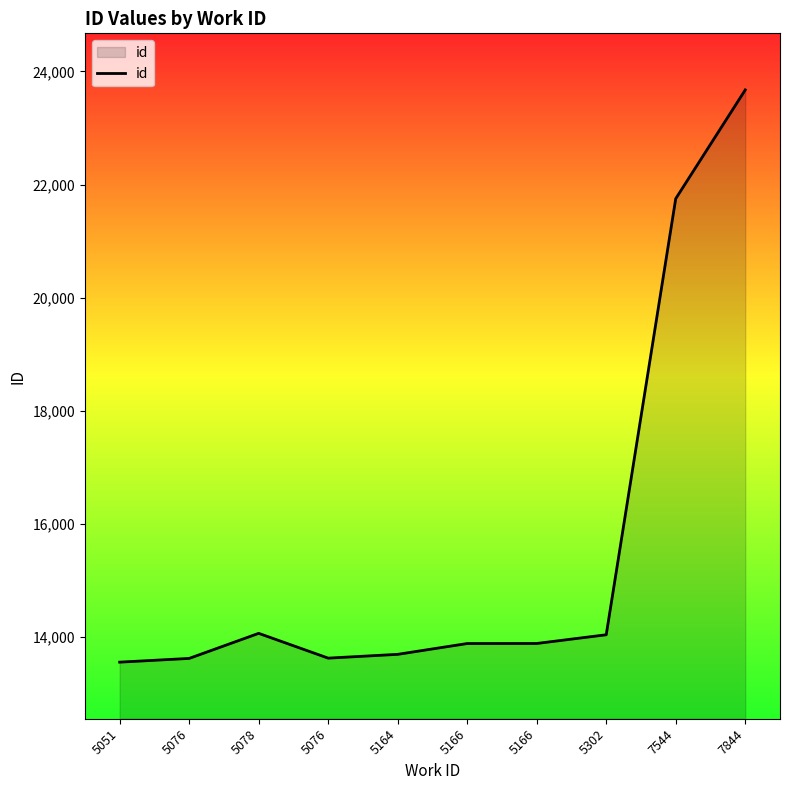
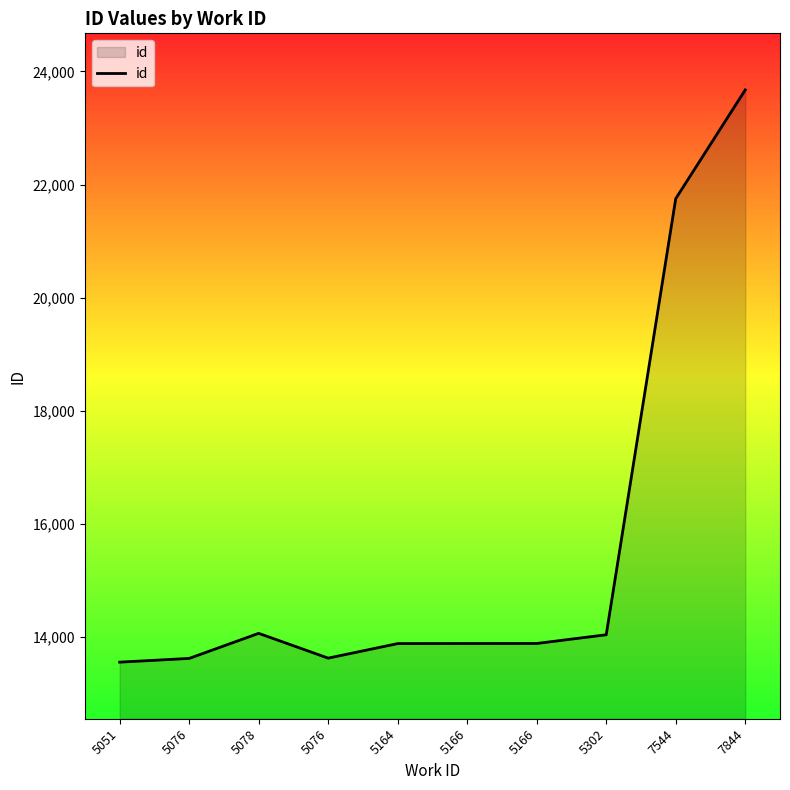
5164: 13,700 -> 13,900
